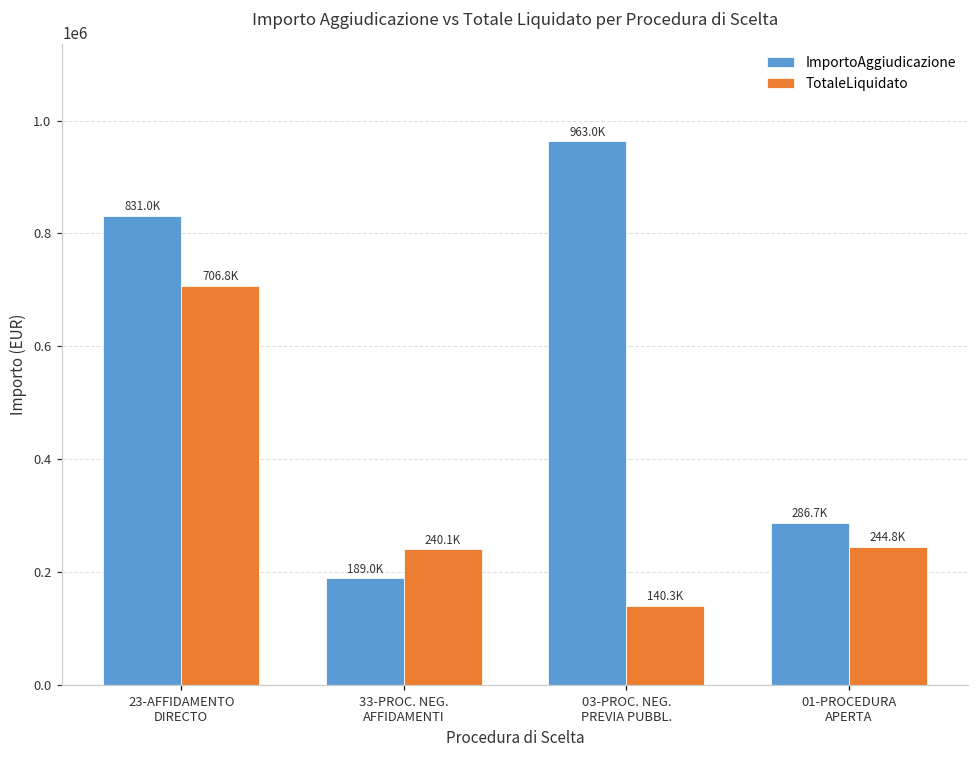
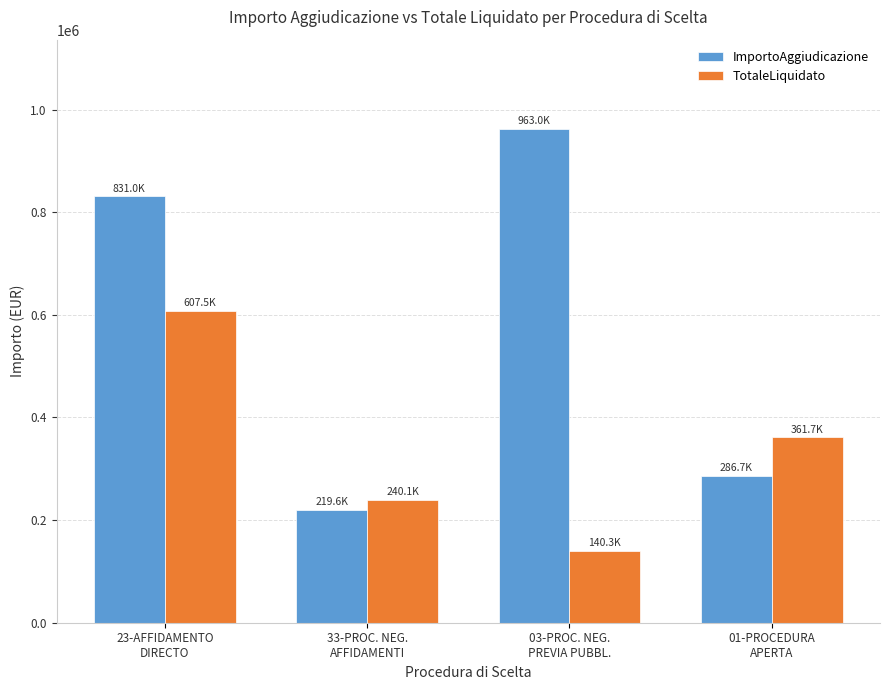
TotaleLiquidato, 23-AFFIDAMENTO DIRECTO: 706.8K -> 607.5K
ImportoAggiudicazione, 33-PROC. NEG. AFFIDAMENTI: 189.0K -> 219.6K
TotaleLiquidato, 01-PROCEDURA APERTA: 244.8K -> 361.7K
